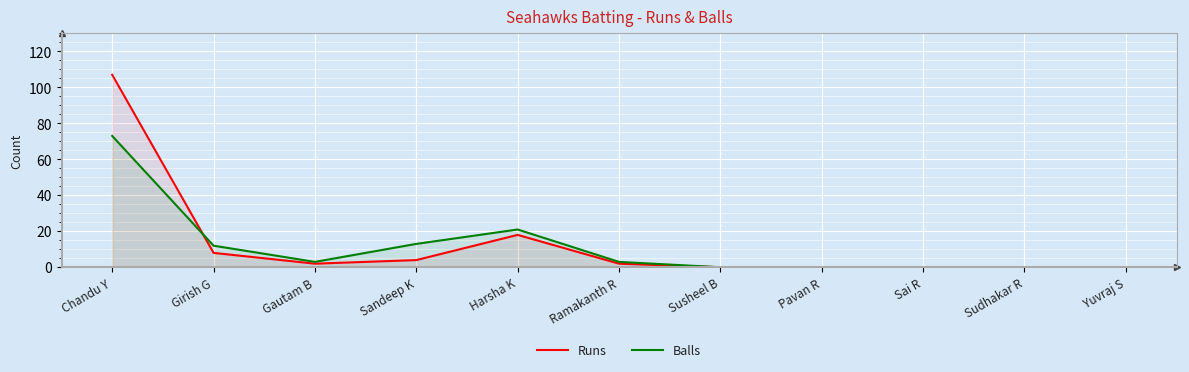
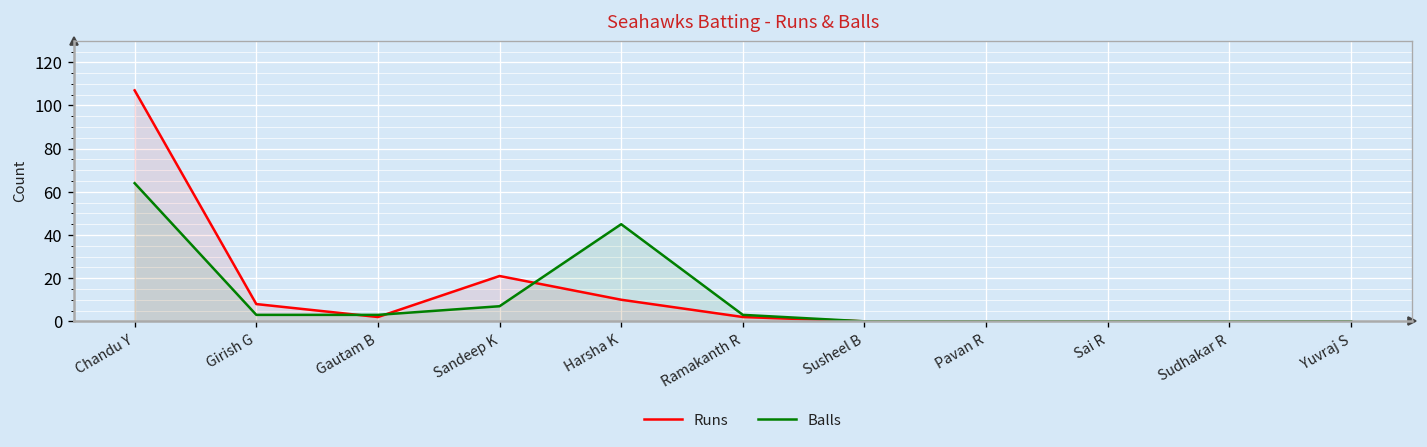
Balls, Chandu Y: 73 -> 64
Balls, Girish G: 12 -> 3
Runs, Sandeep K: 4 -> 21
Balls, Sandeep K: 13 -> 7
Runs, Harsha K: 18 -> 10
Balls, Harsha K: 21 -> 45
